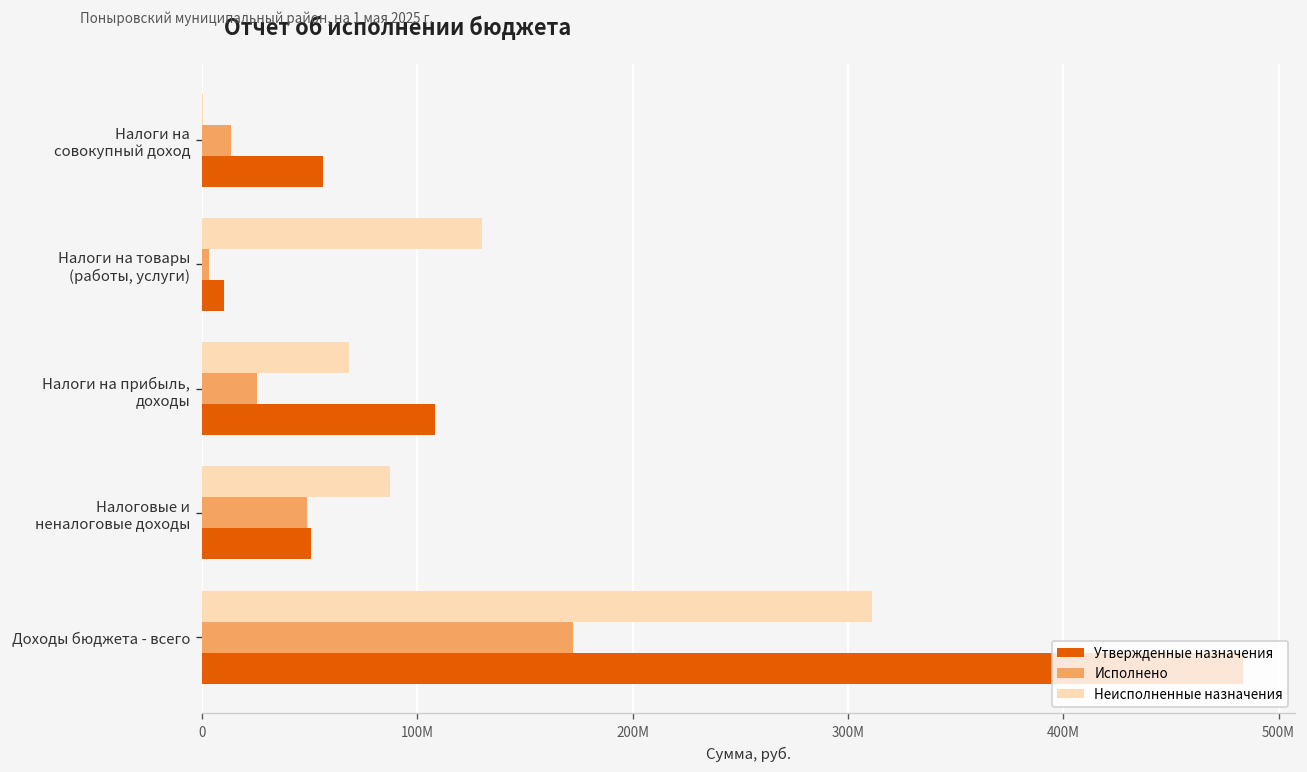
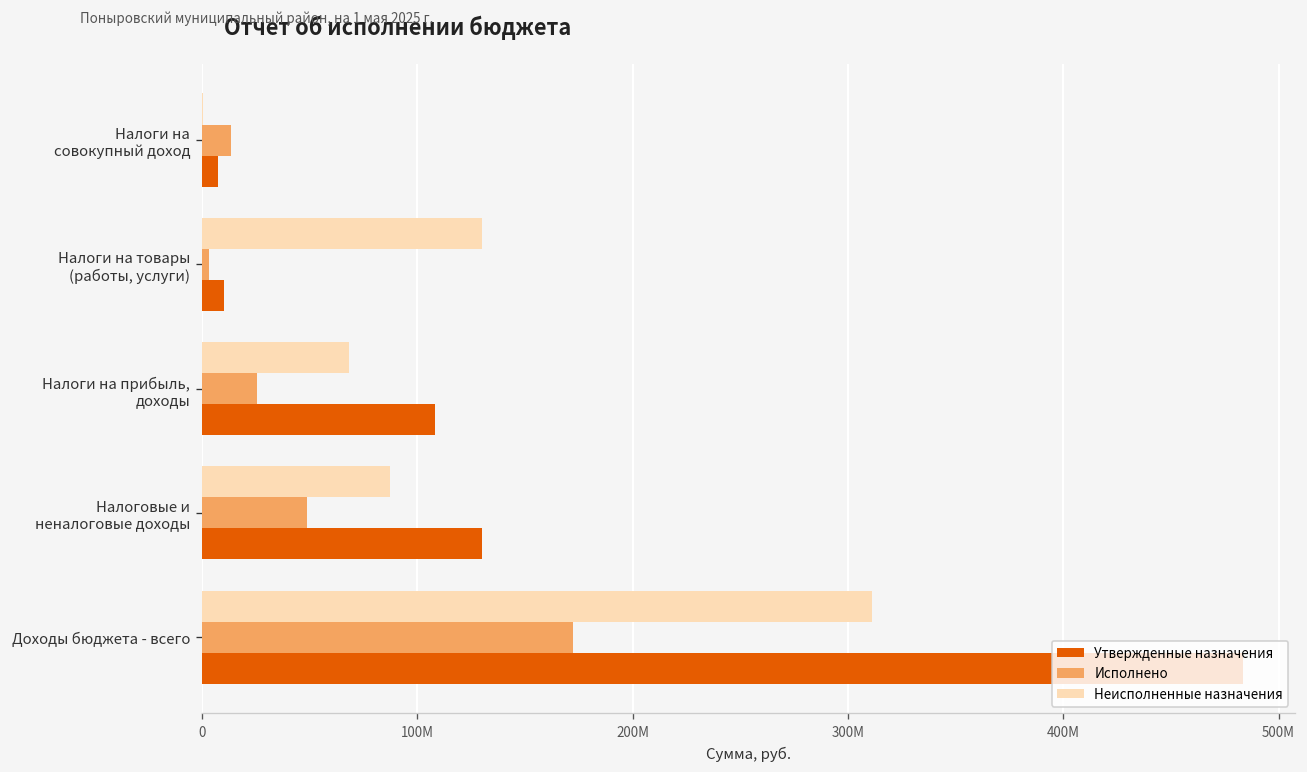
Утвержденные назначения, Налоги на совокупный доход: 56000000 -> 8000000
Утвержденные назначения, Налоговые и неналоговые доходы: 51000000 -> 130000000
